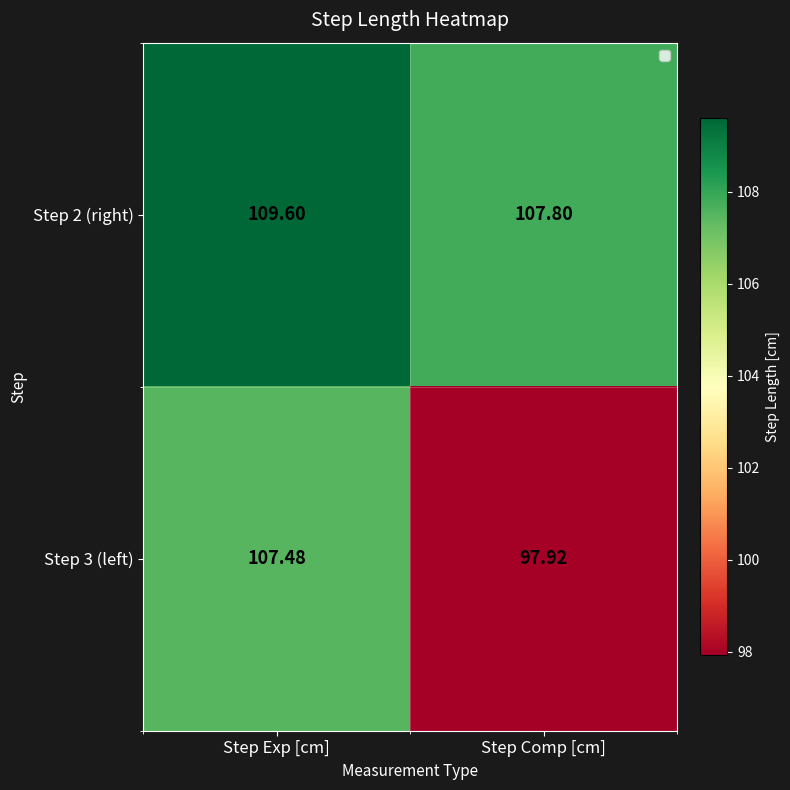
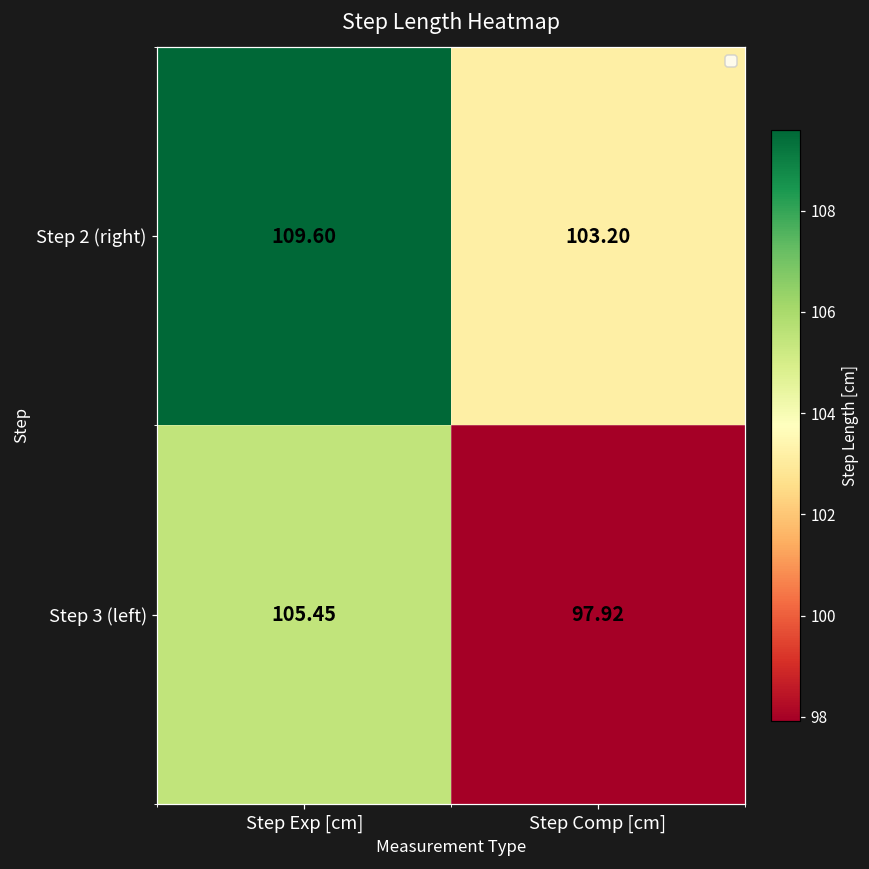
Step 2 (right), Step Comp [cm]: 107.80 -> 103.20
Step 3 (left), Step Exp [cm]: 107.48 -> 105.45
